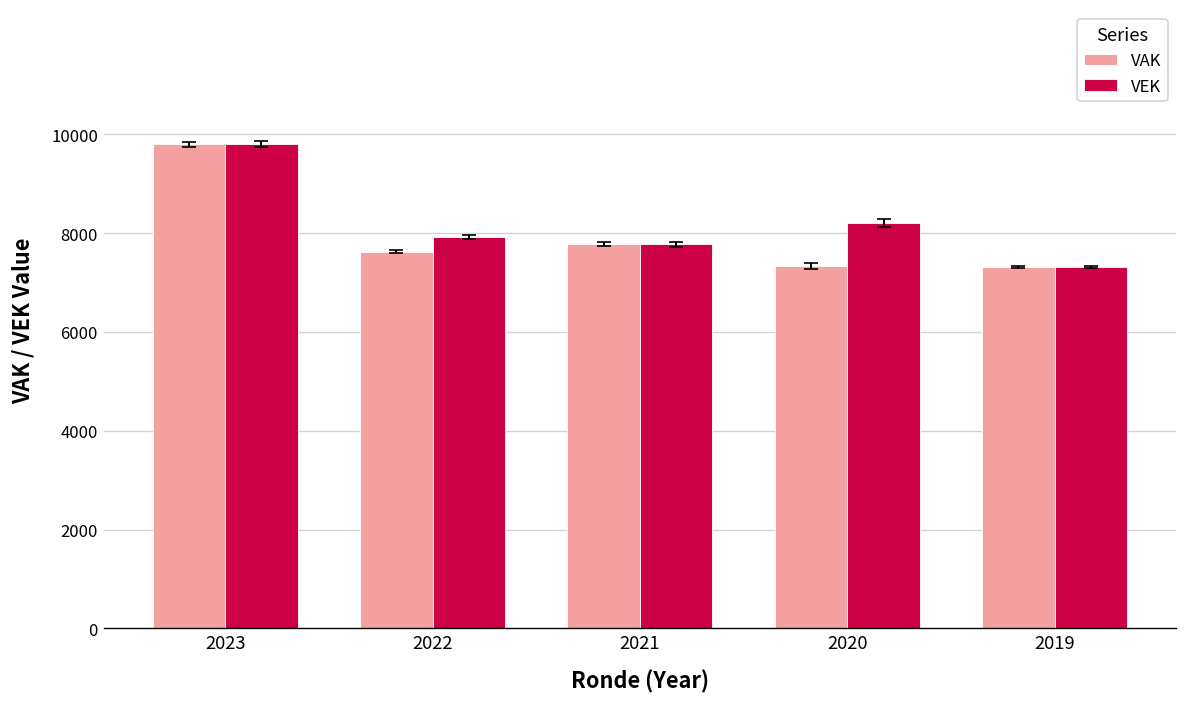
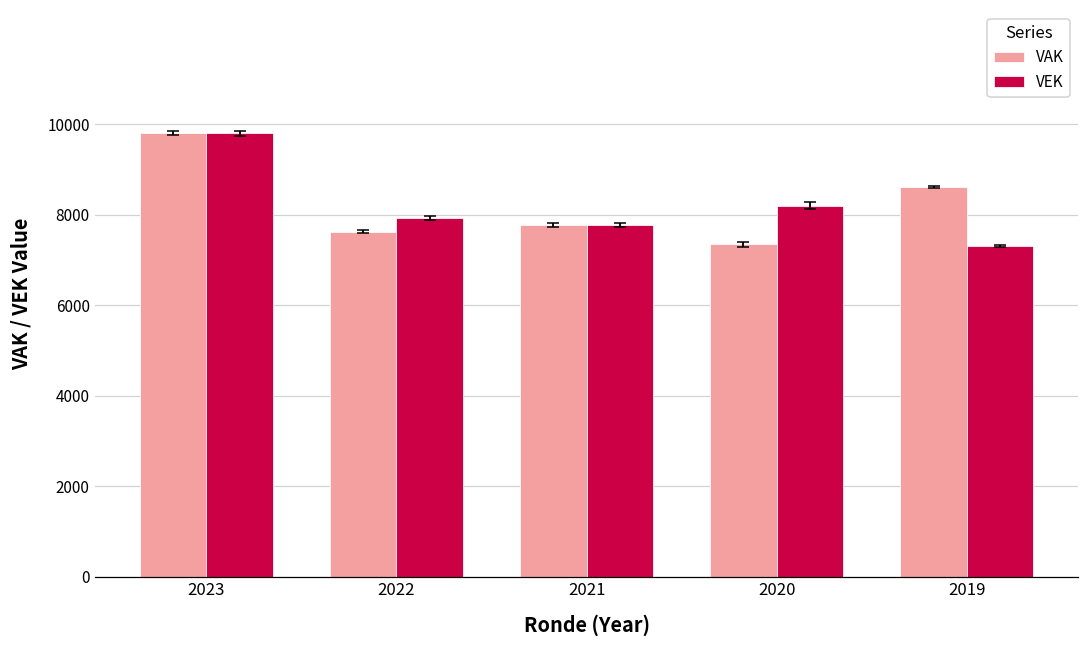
VAK, 2019: 7300 -> 8600
